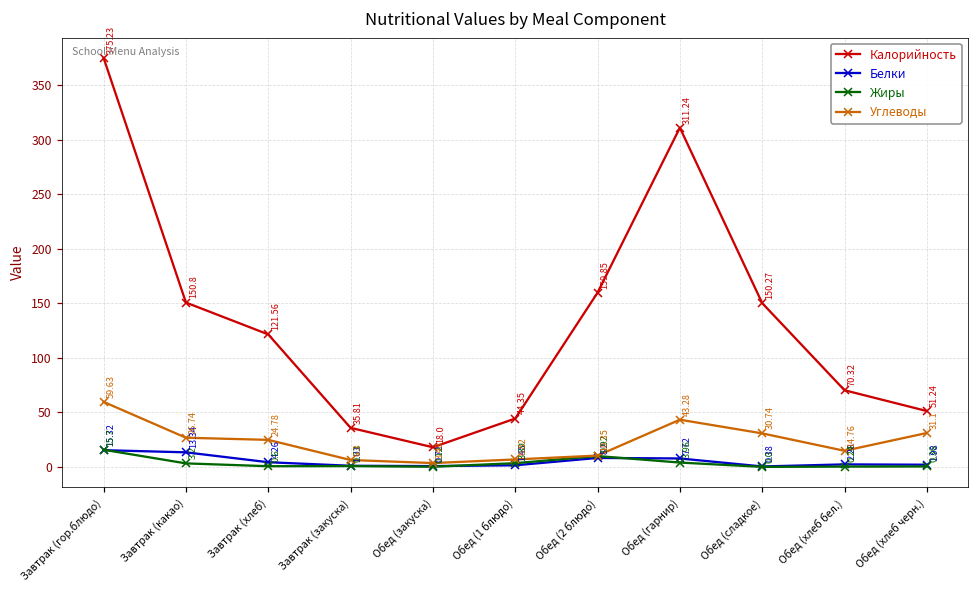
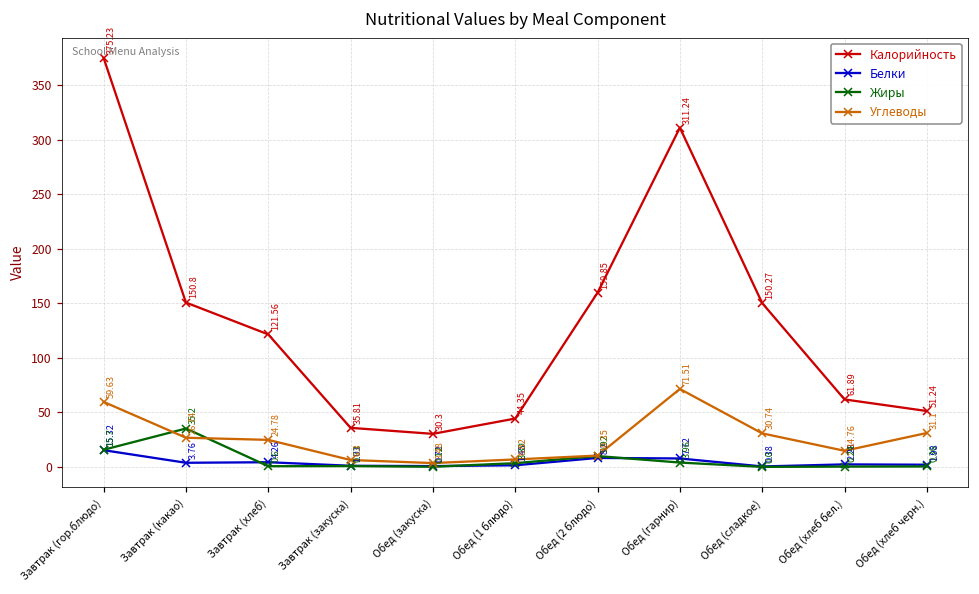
Белки, Завтрак (какао): 13.34 -> 3.76
Жиры, Завтрак (какао): 3.2 -> 35.2
Калорийность, Обед (закуска): 18.0 -> 30.3
Углеводы, Обед (гарнир): 43.28 -> 71.51
Калорийность, Обед (хлеб бел.): 70.32 -> 61.89
